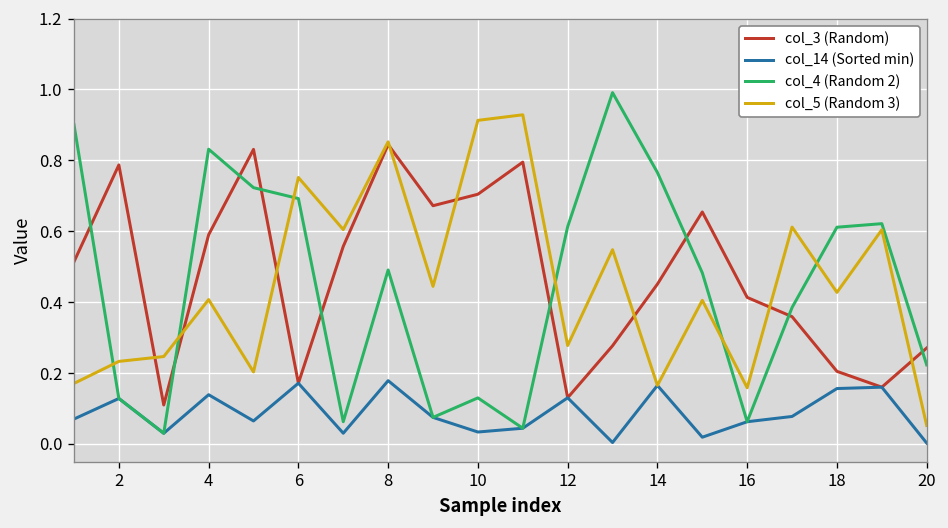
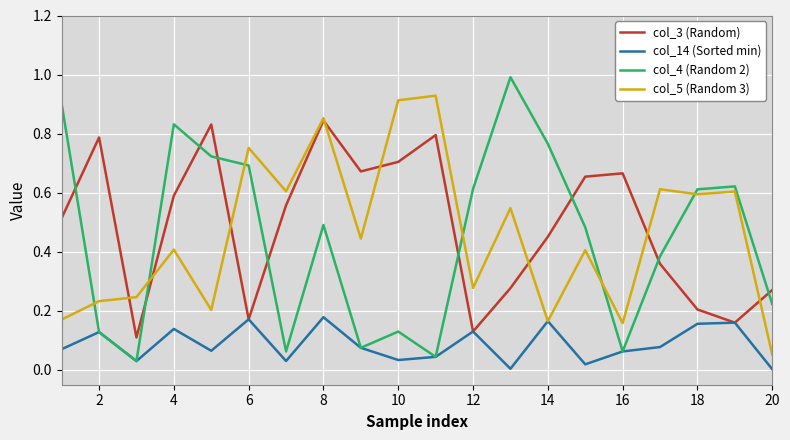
col_3 (Random), 16: 0.41 -> 0.67
col_5 (Random 3), 18: 0.43 -> 0.59
